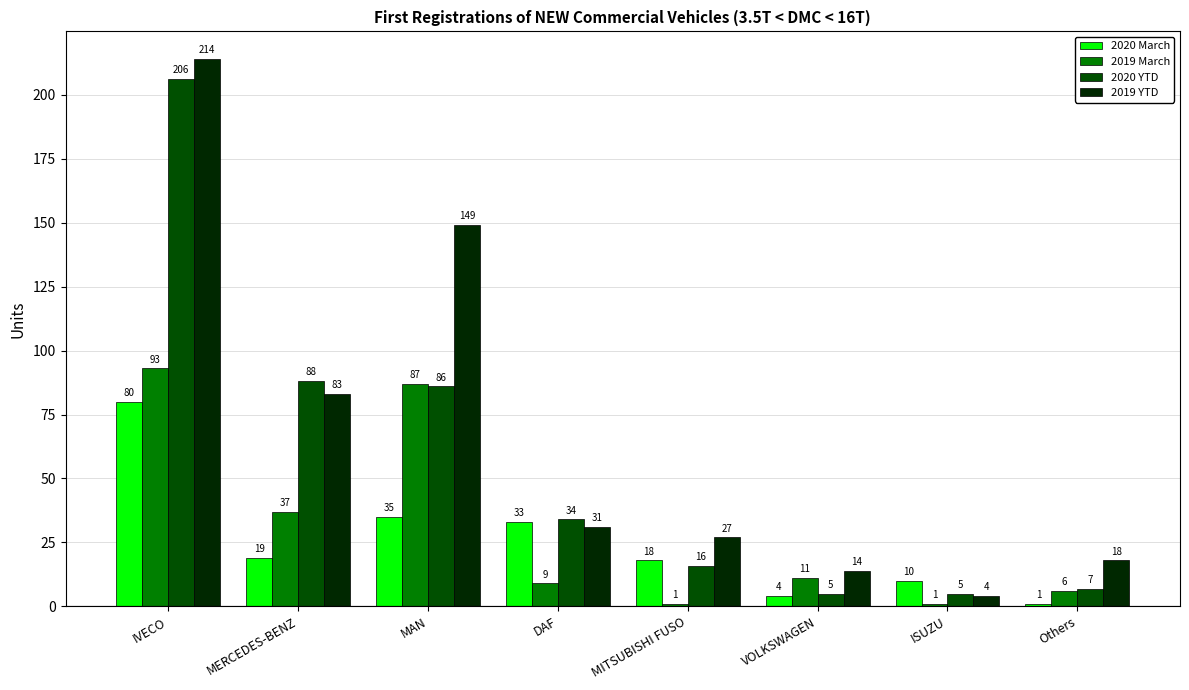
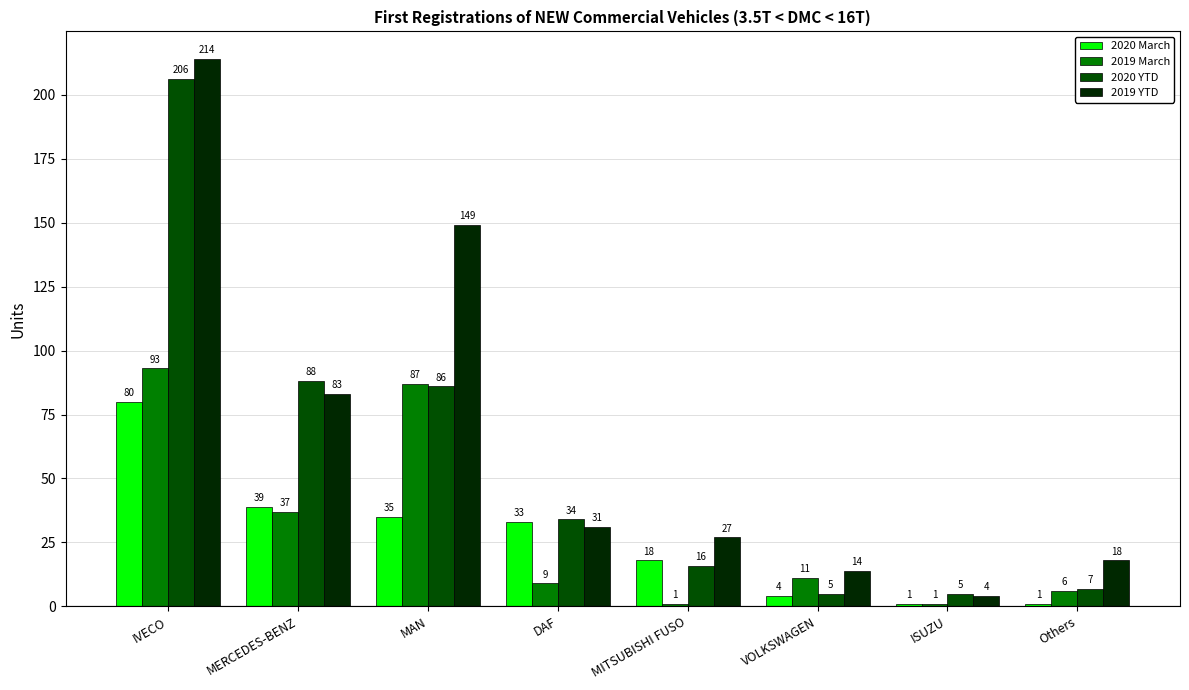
2020 March, MERCEDES-BENZ: 19 -> 39
2020 March, ISUZU: 10 -> 1
